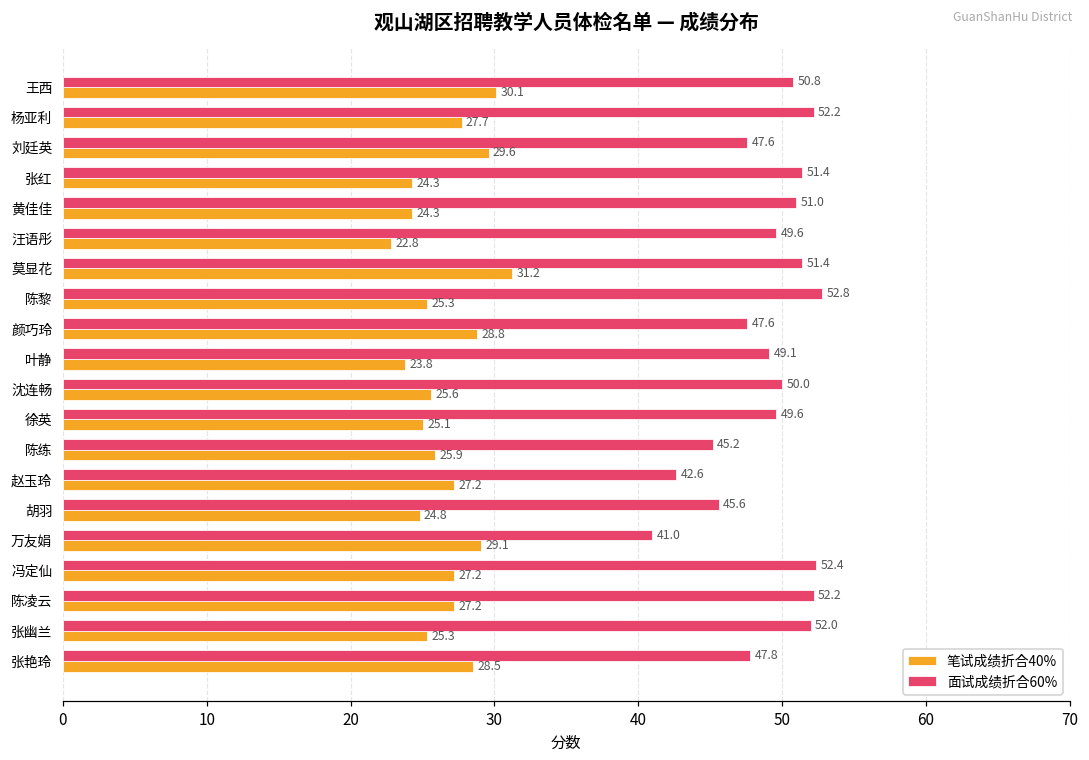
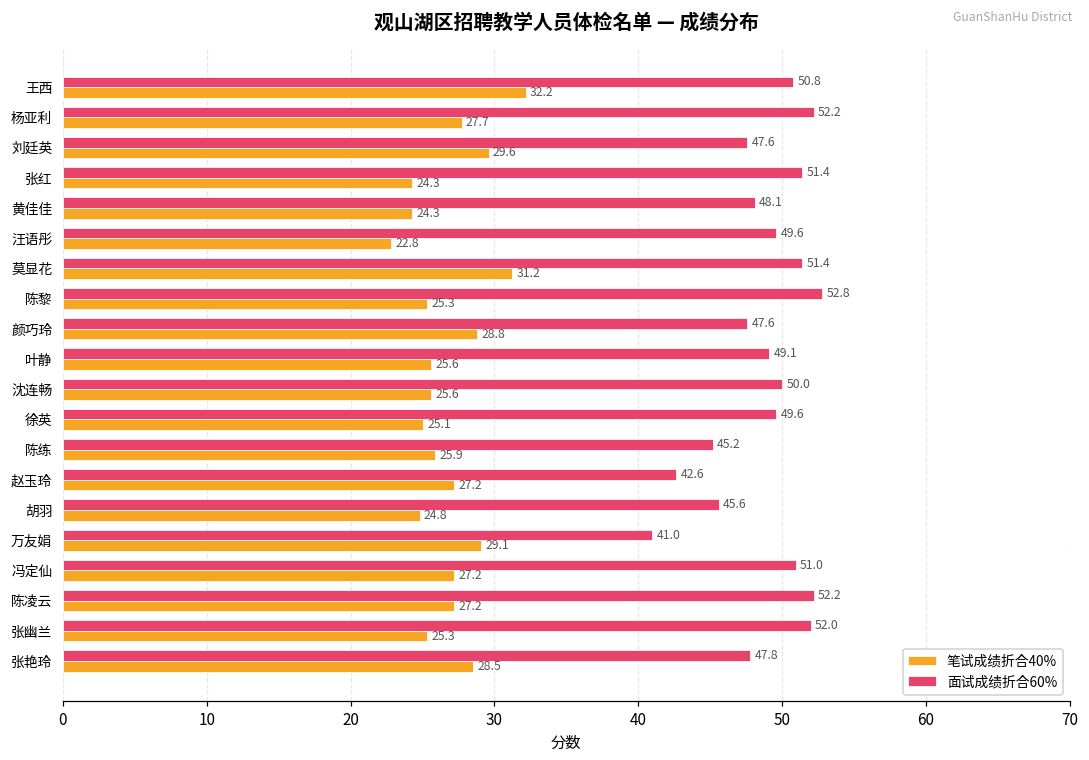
笔试成绩折合40%, 王西: 30.1 -> 32.2
面试成绩折合60%, 黄佳佳: 51.0 -> 48.1
笔试成绩折合40%, 叶静: 23.8 -> 25.6
面试成绩折合60%, 冯定仙: 52.4 -> 51.0
